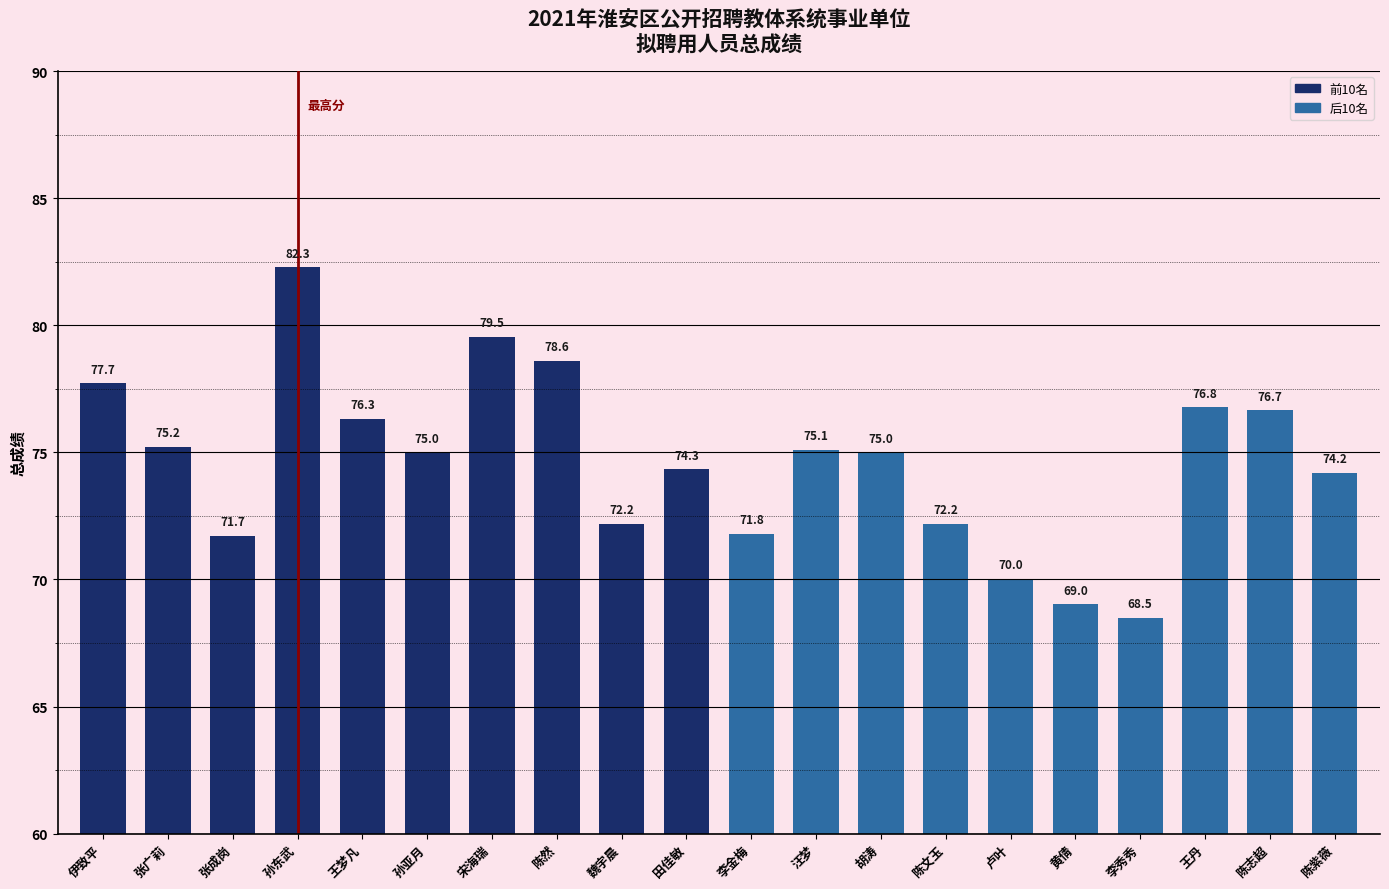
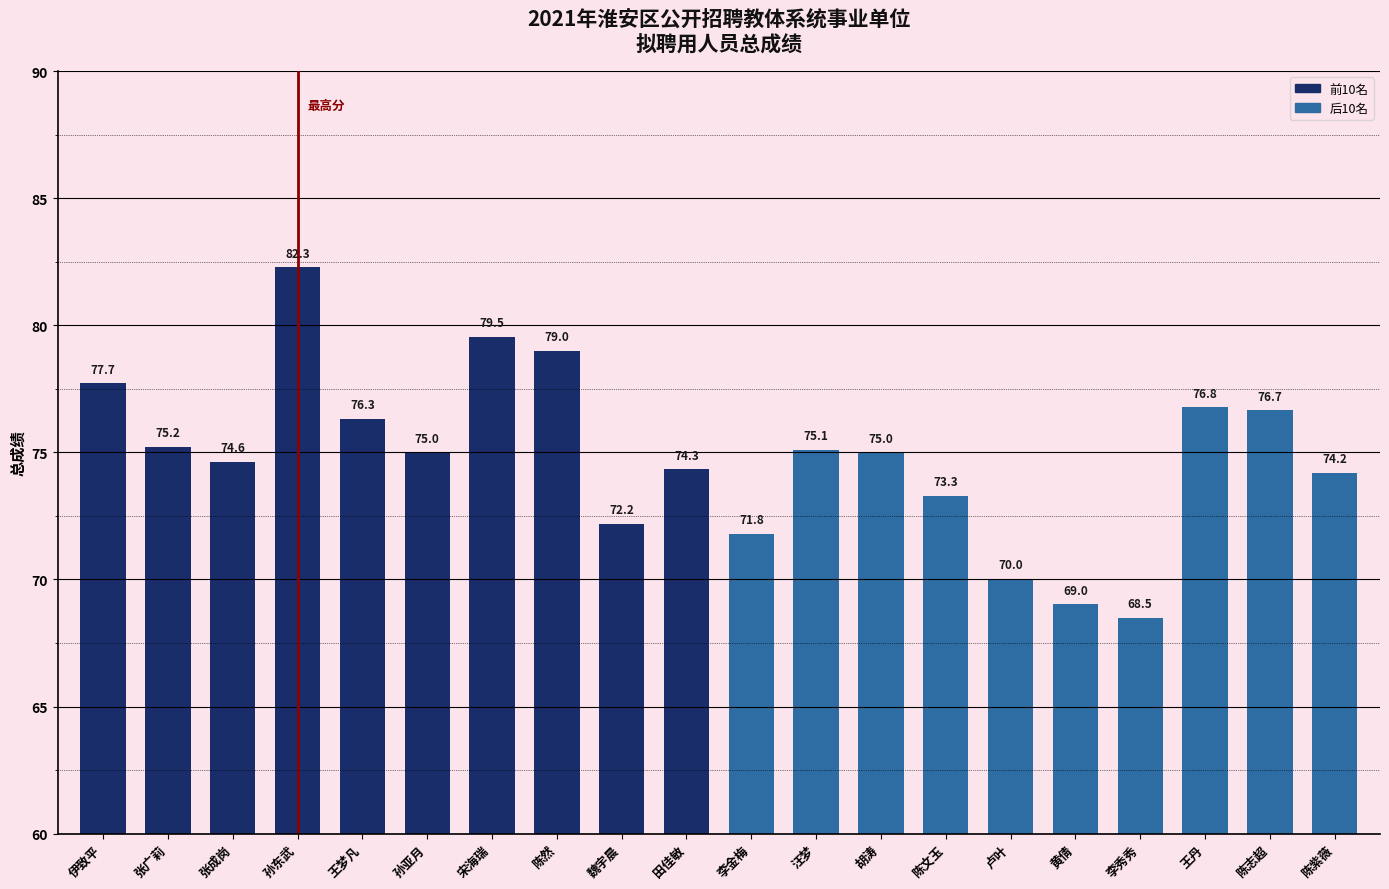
张成岗: 71.7 -> 74.6
陈然: 78.6 -> 79.0
陈文玉: 72.2 -> 73.3
